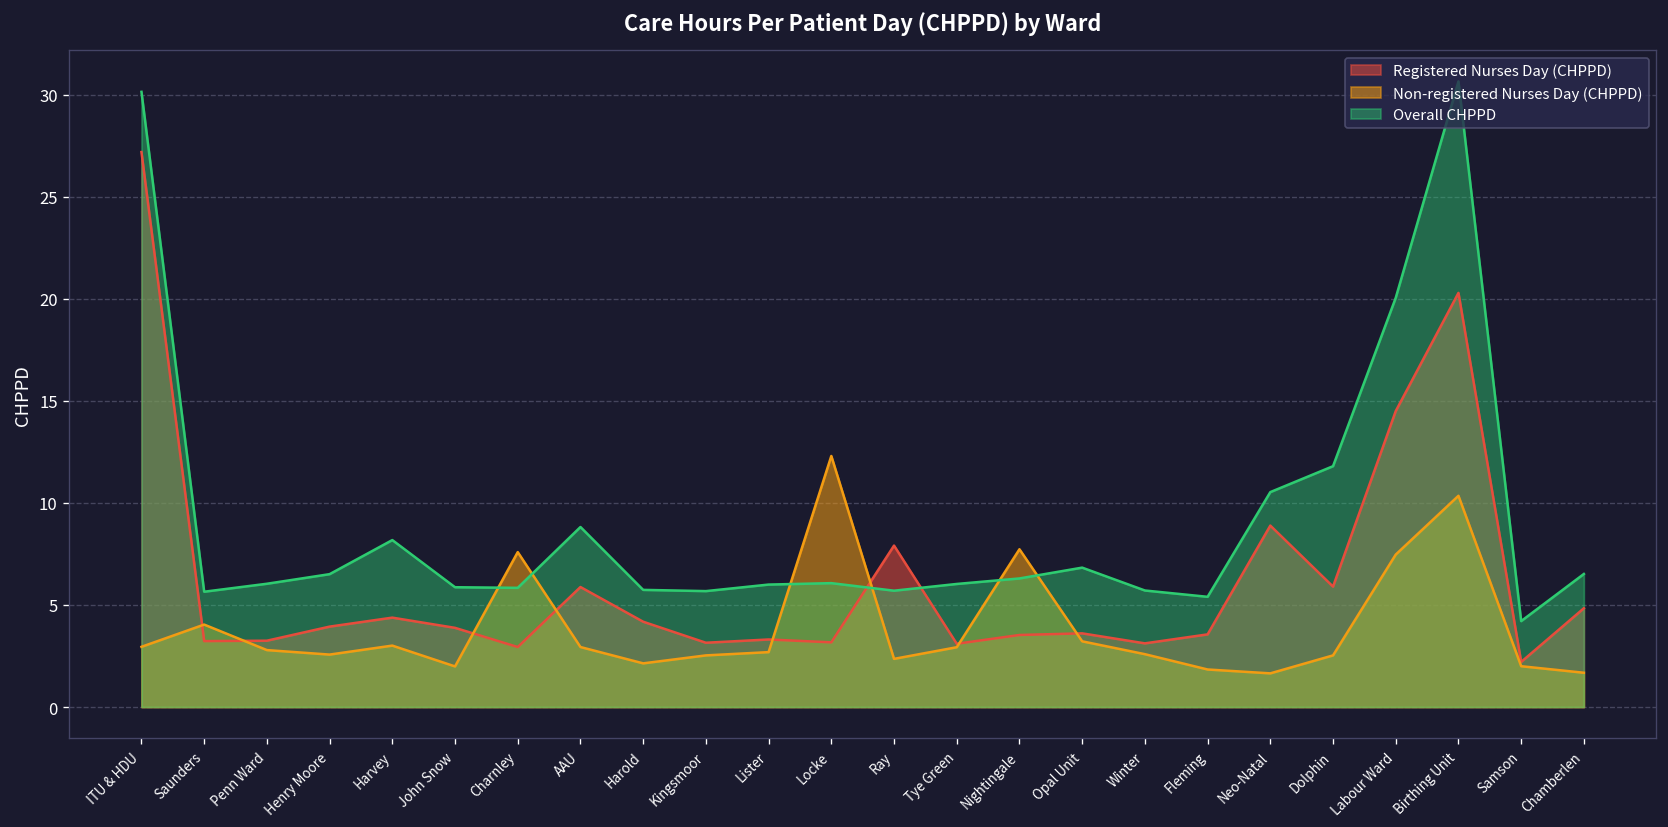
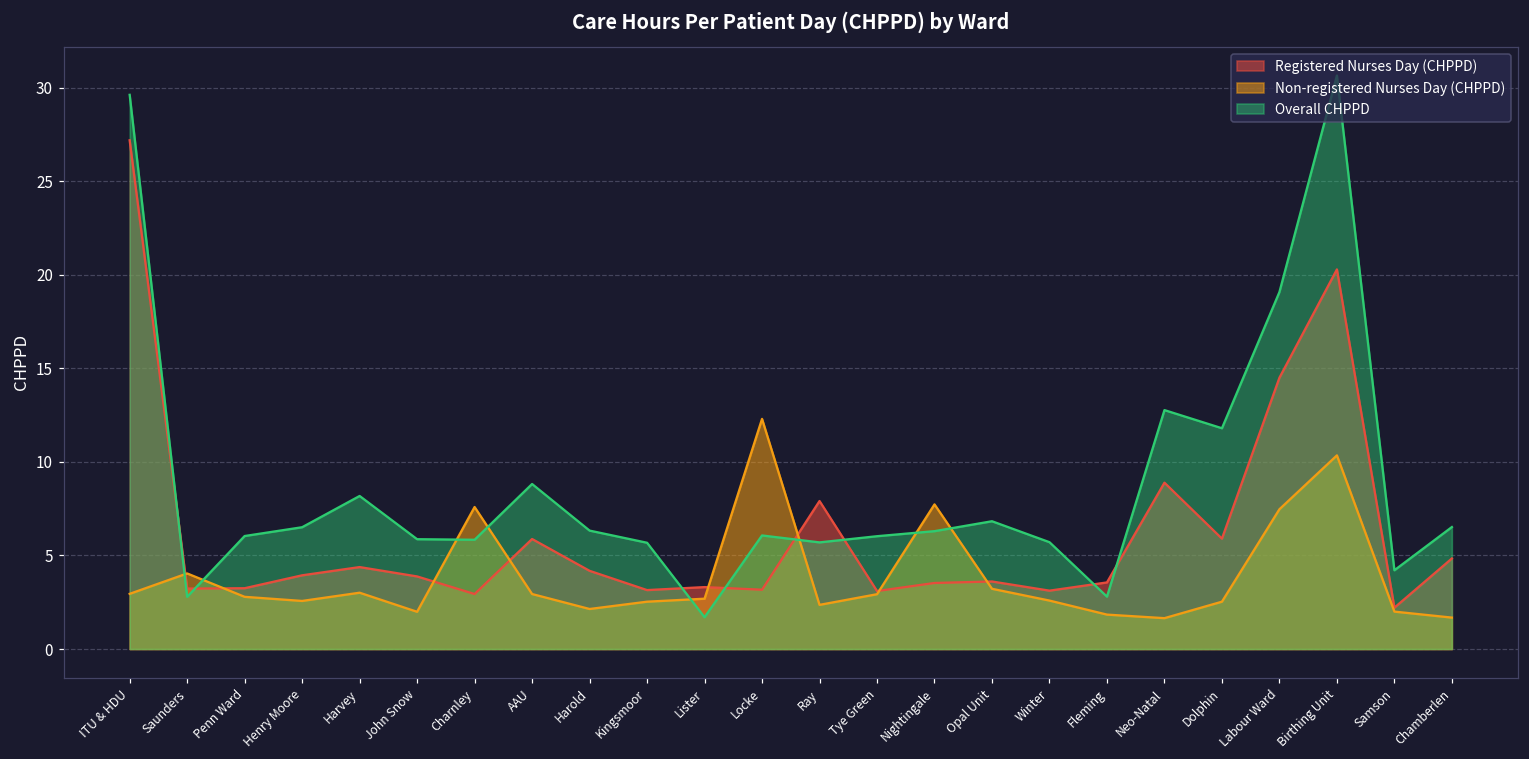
Overall CHPPD, ITU & HDU: 30.1 -> 29.6
Overall CHPPD, Saunders: 5.7 -> 2.8
Overall CHPPD, Harold: 5.7 -> 6.3
Overall CHPPD, Lister: 6.0 -> 1.7
Overall CHPPD, Fleming: 5.4 -> 2.8
Overall CHPPD, Neo-Natal: 10.5 -> 12.8
Overall CHPPD, Labour Ward: 20.1 -> 19.1
